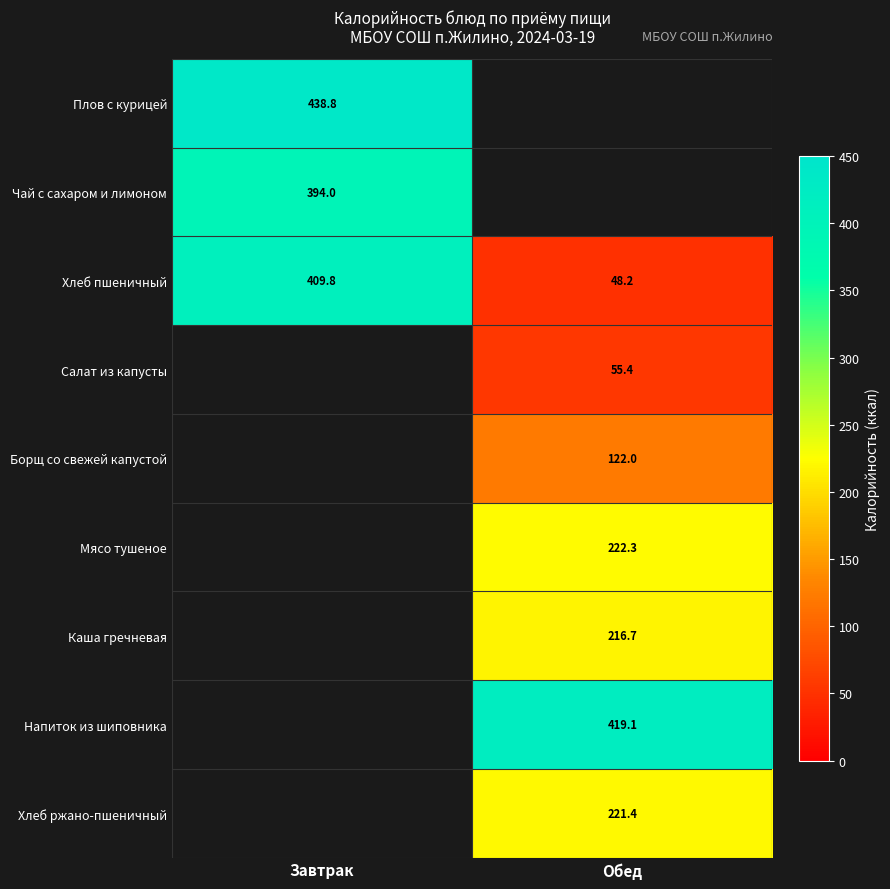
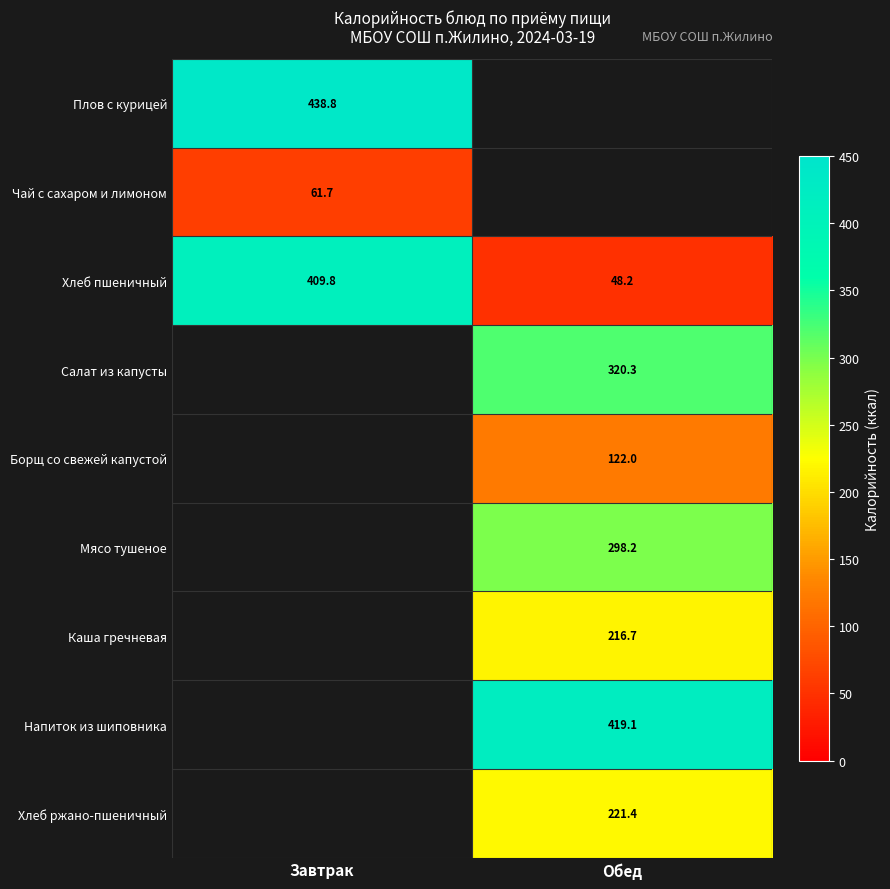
Чай с сахаром и лимоном, Завтрак: 394.0 -> 61.7
Салат из капусты, Обед: 55.4 -> 320.3
Мясо тушеное, Обед: 222.3 -> 298.2
